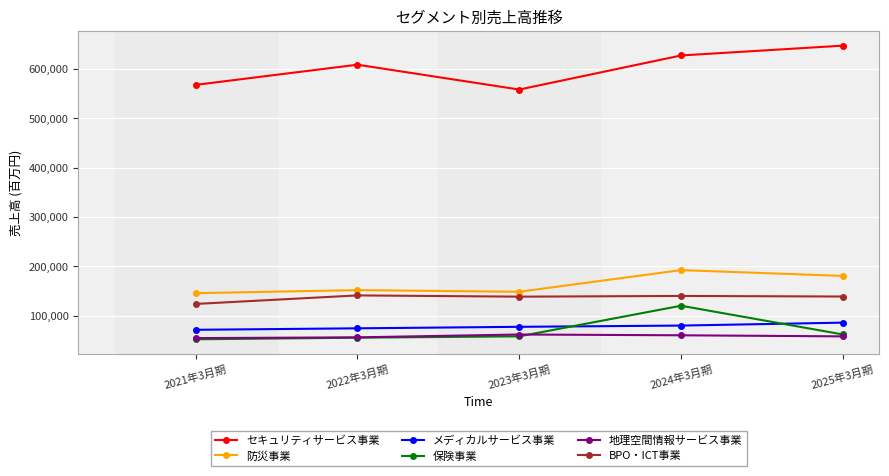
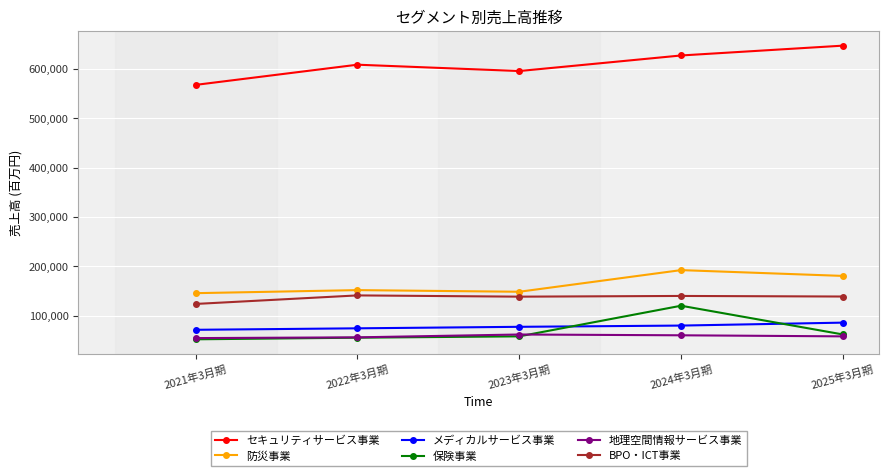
セキュリティサービス事業, 2023年3月期: 560,000 -> 600,000
